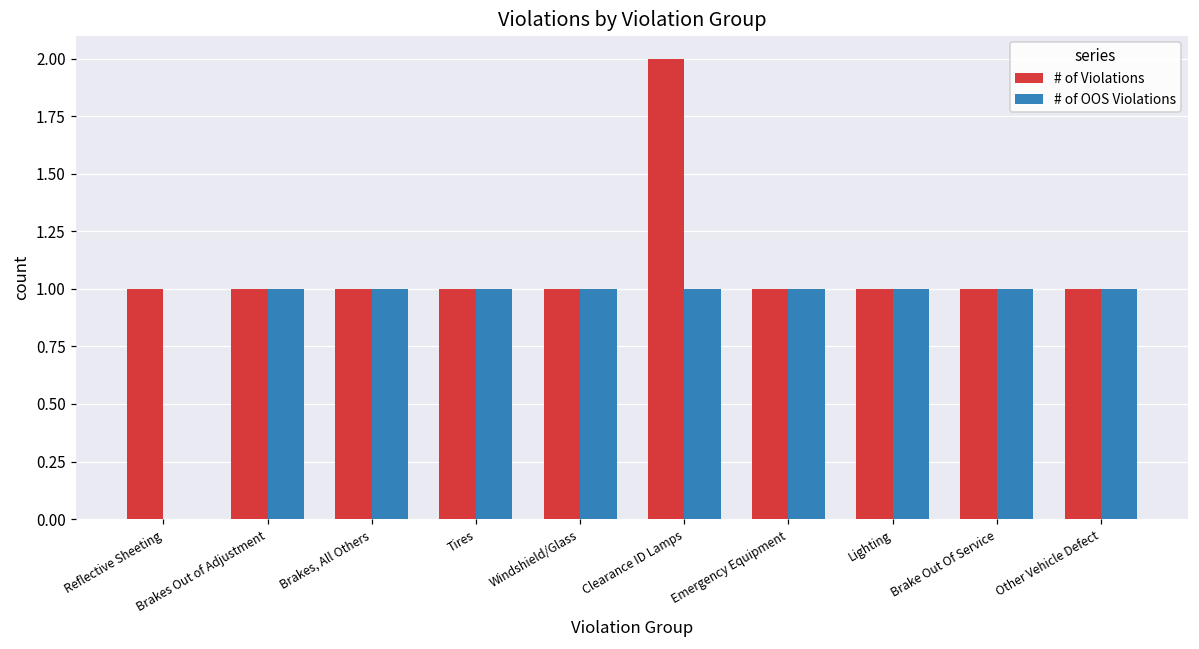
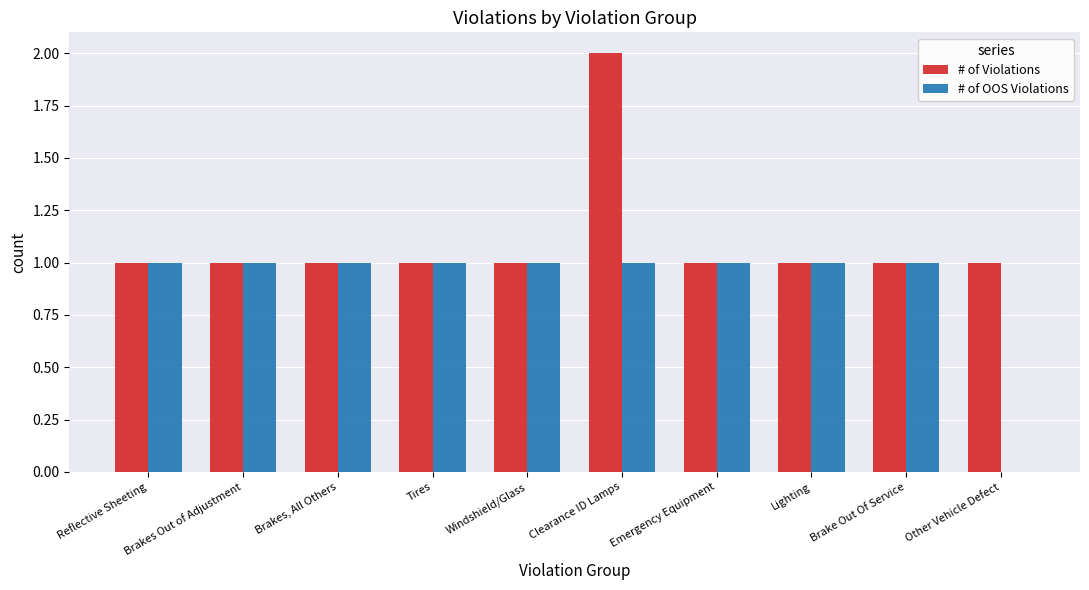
# of OOS Violations, Reflective Sheeting: 0 -> 1
# of OOS Violations, Other Vehicle Defect: 1 -> 0
